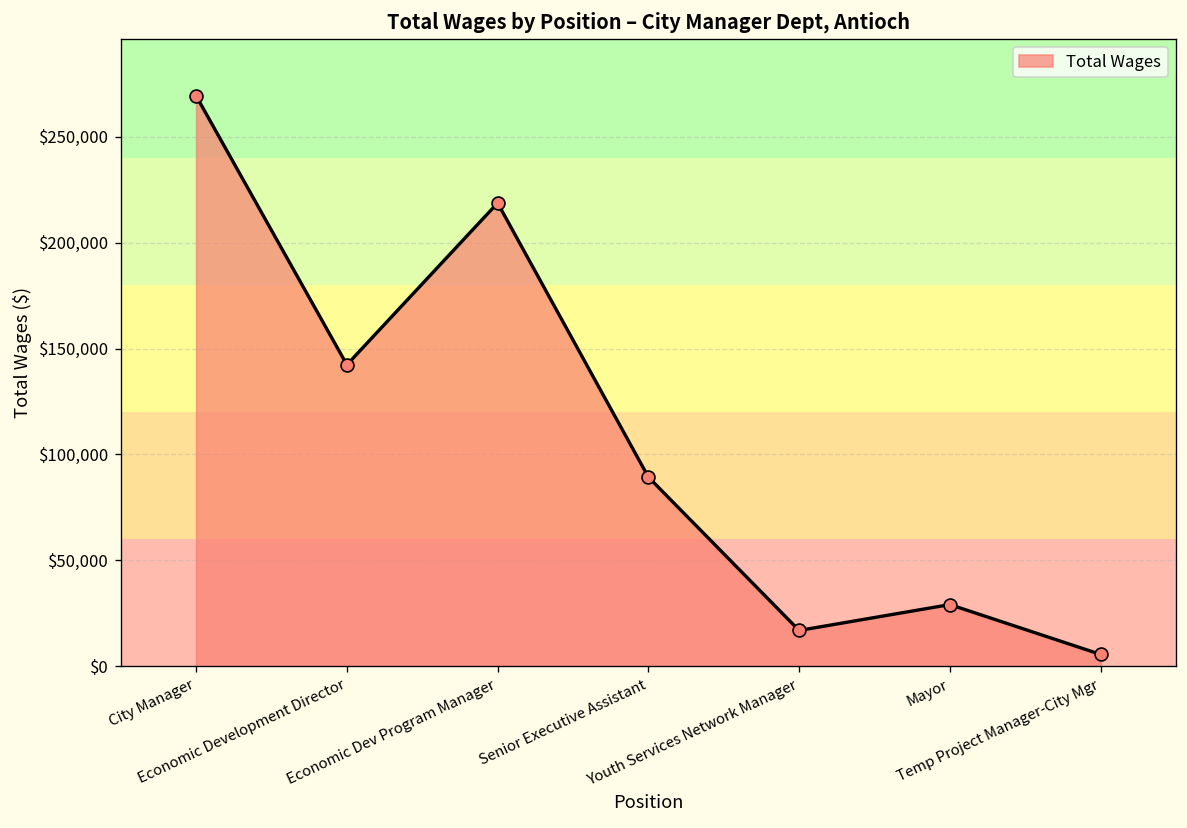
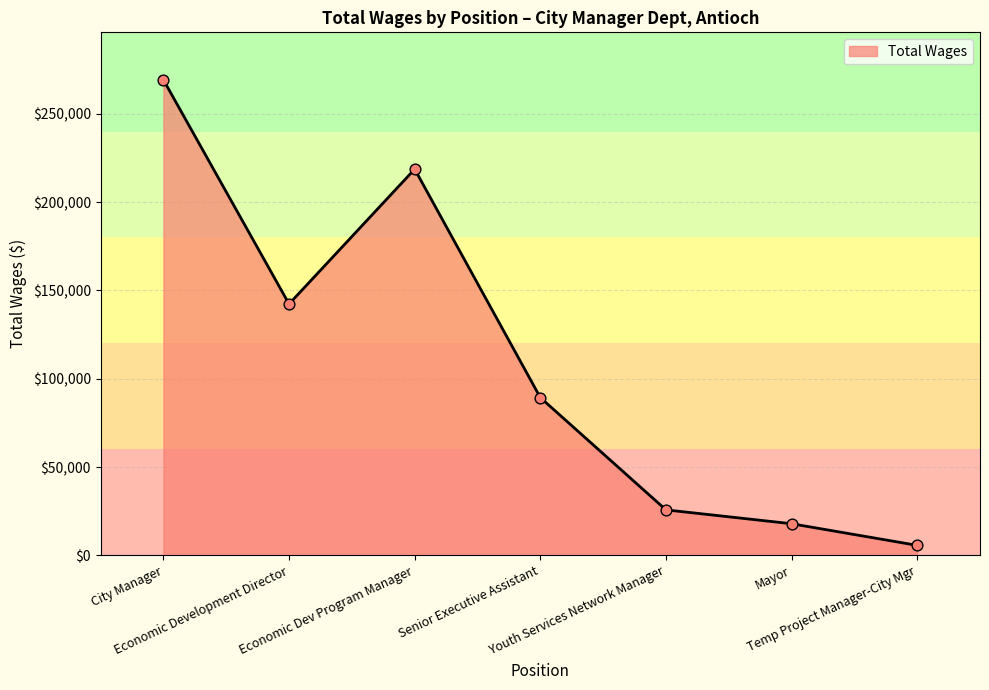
Youth Services Network Manager: $17,000 -> $26,000
Mayor: $29,000 -> $18,000
